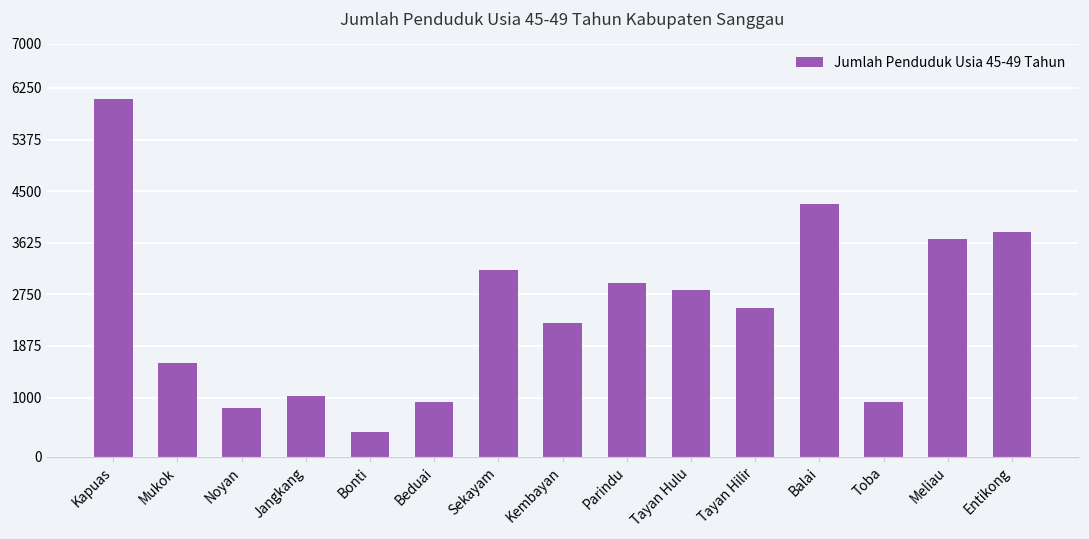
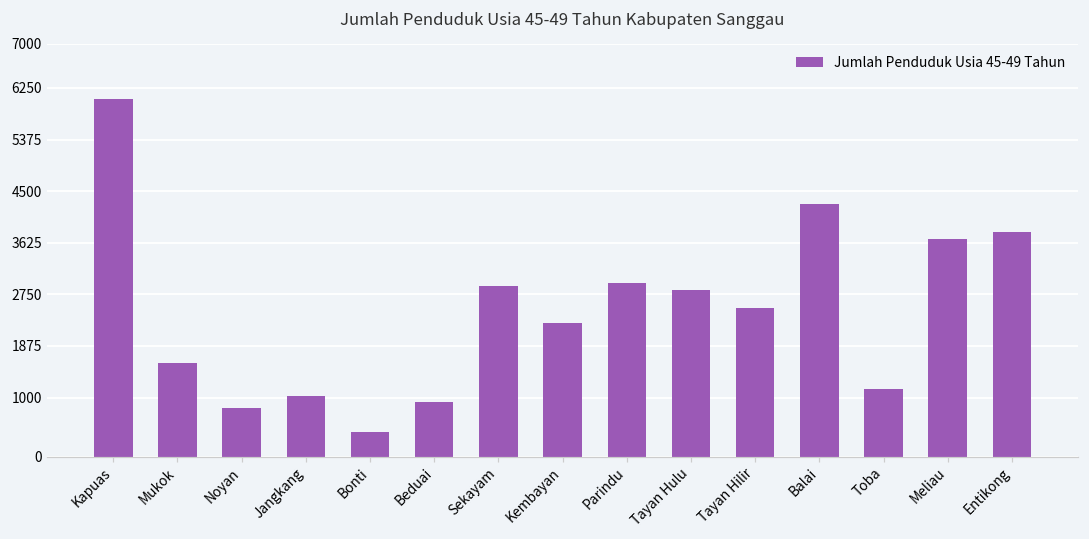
Sekayam: 3200 -> 2900
Toba: 900 -> 1100
